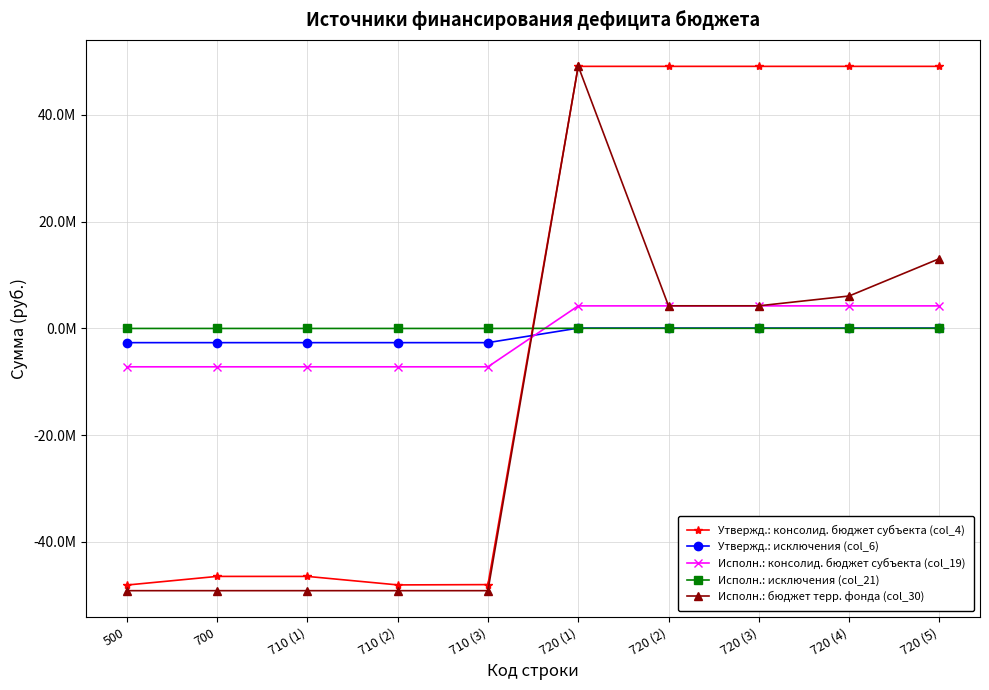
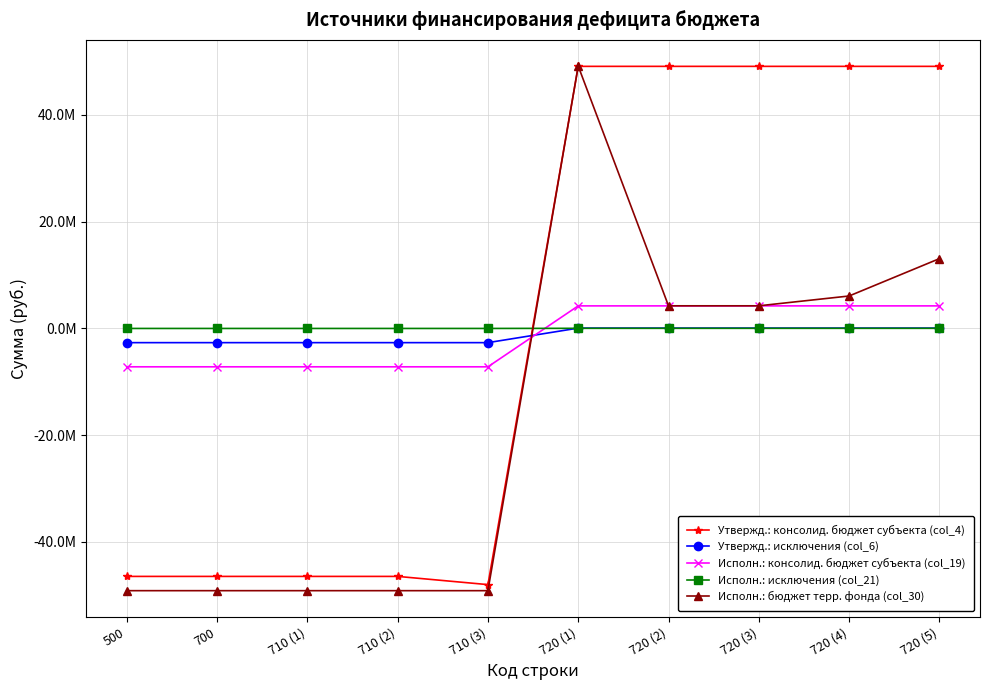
Утвержд.: консолид. бюджет субъекта (col_4), 500: -48000000 -> -46000000
Утвержд.: консолид. бюджет субъекта (col_4), 710 (2): -48000000 -> -46000000
